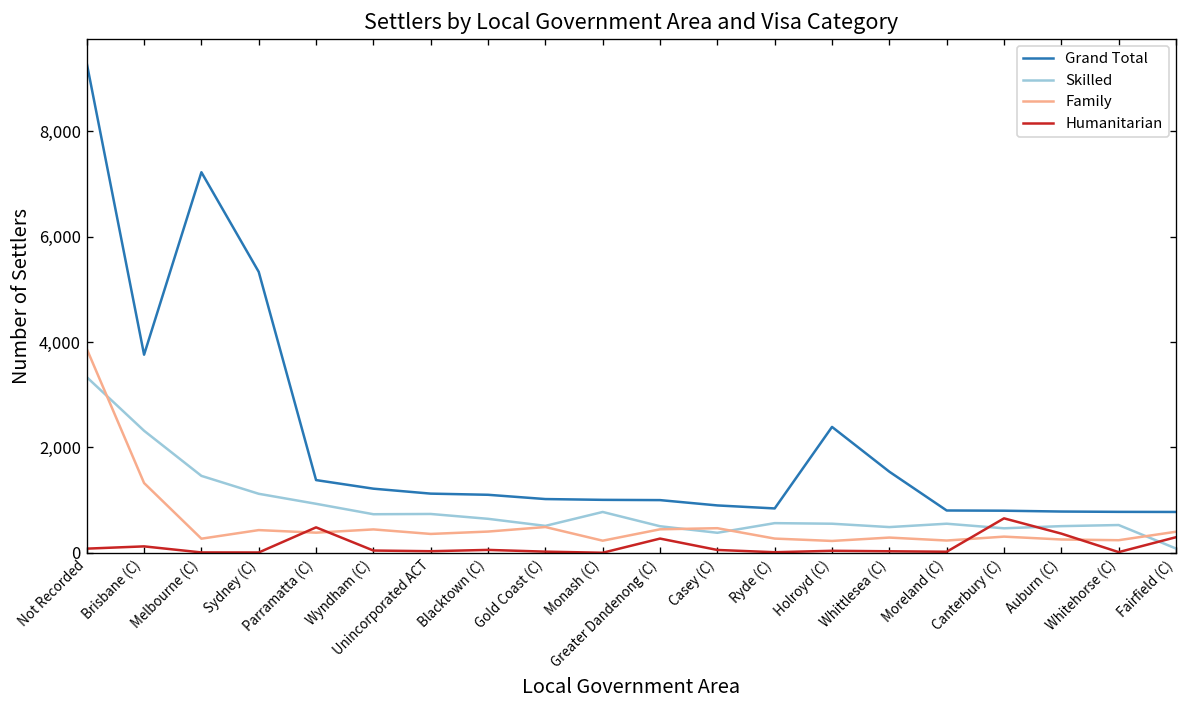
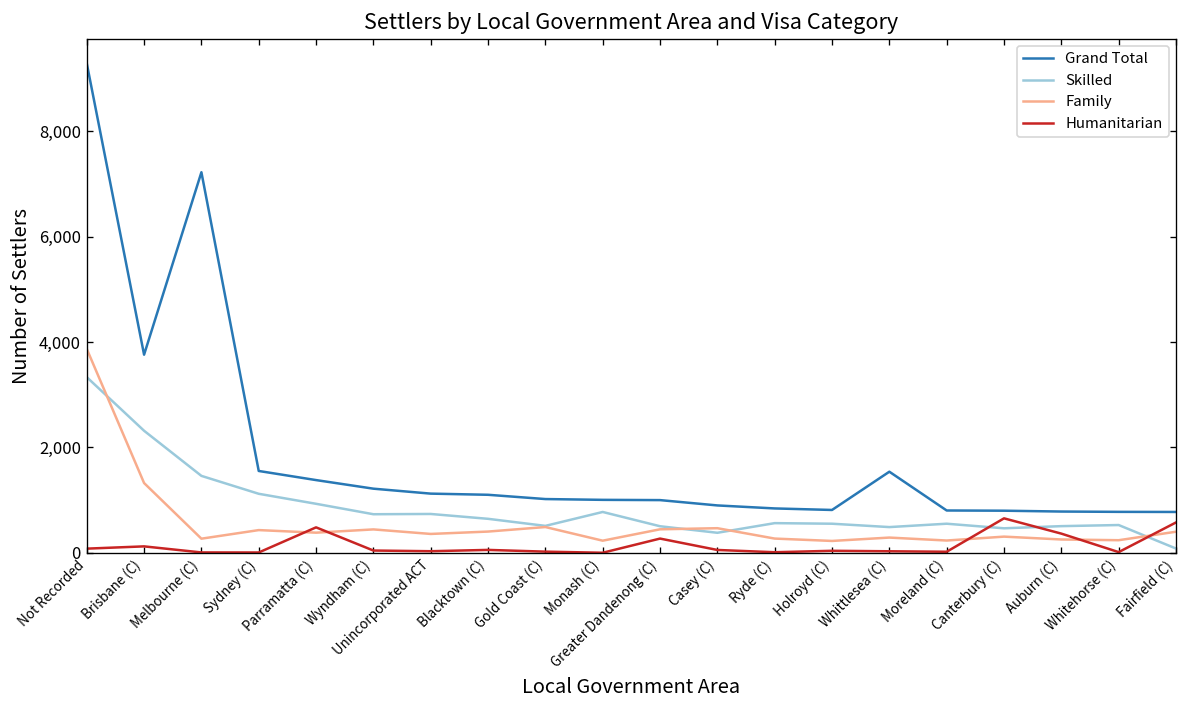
Grand Total, Sydney (C): 5,300 -> 1,600
Grand Total, Holroyd (C): 2,400 -> 800
Humanitarian, Fairfield (C): 300 -> 600
